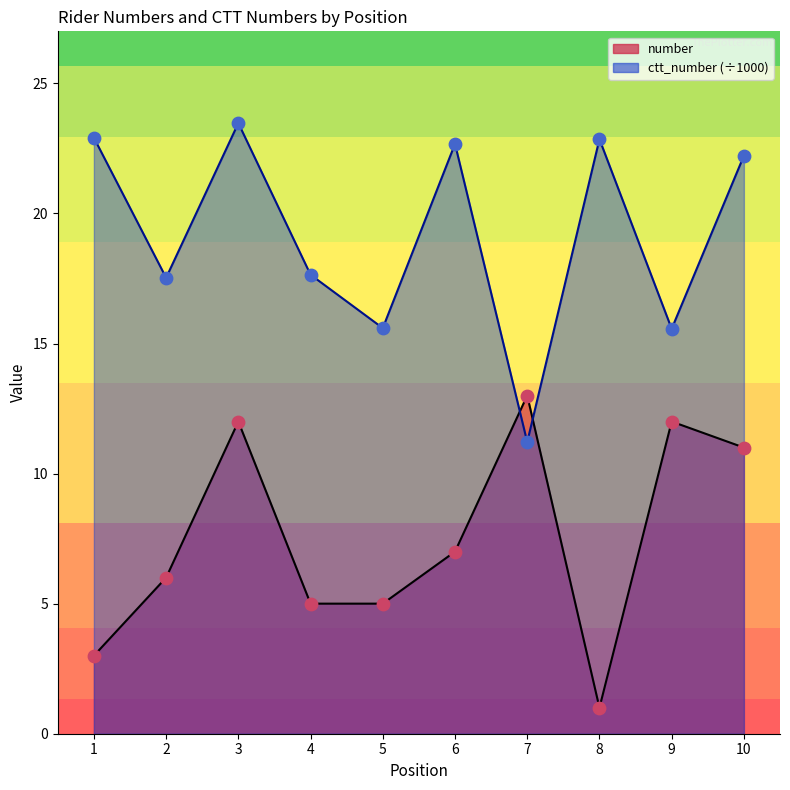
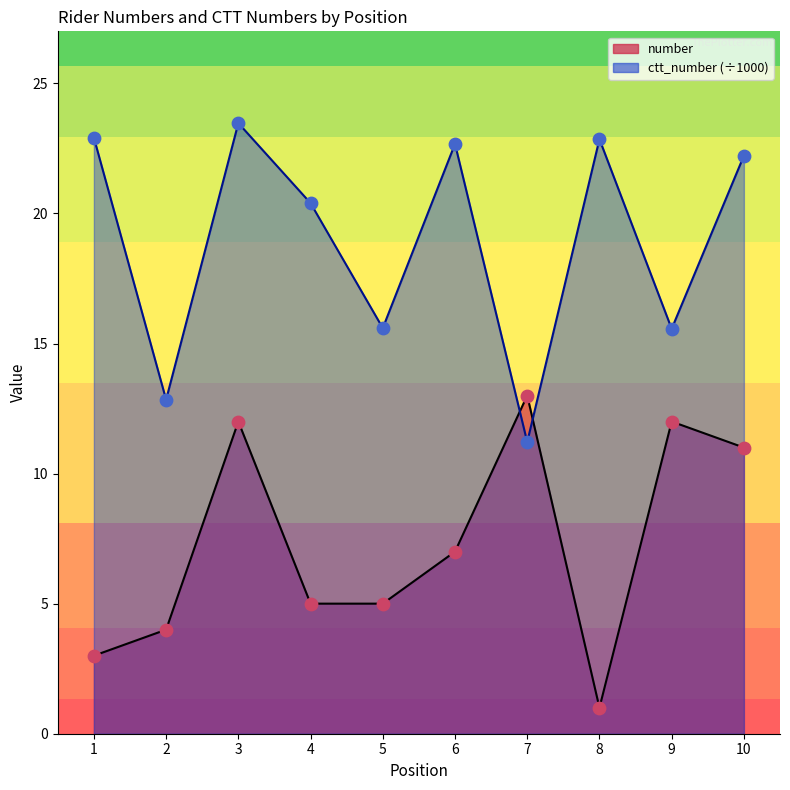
number, 2: 6 -> 4
ctt_number (÷1000), 2: 17.5 -> 12.8
ctt_number (÷1000), 4: 17.6 -> 20.4
